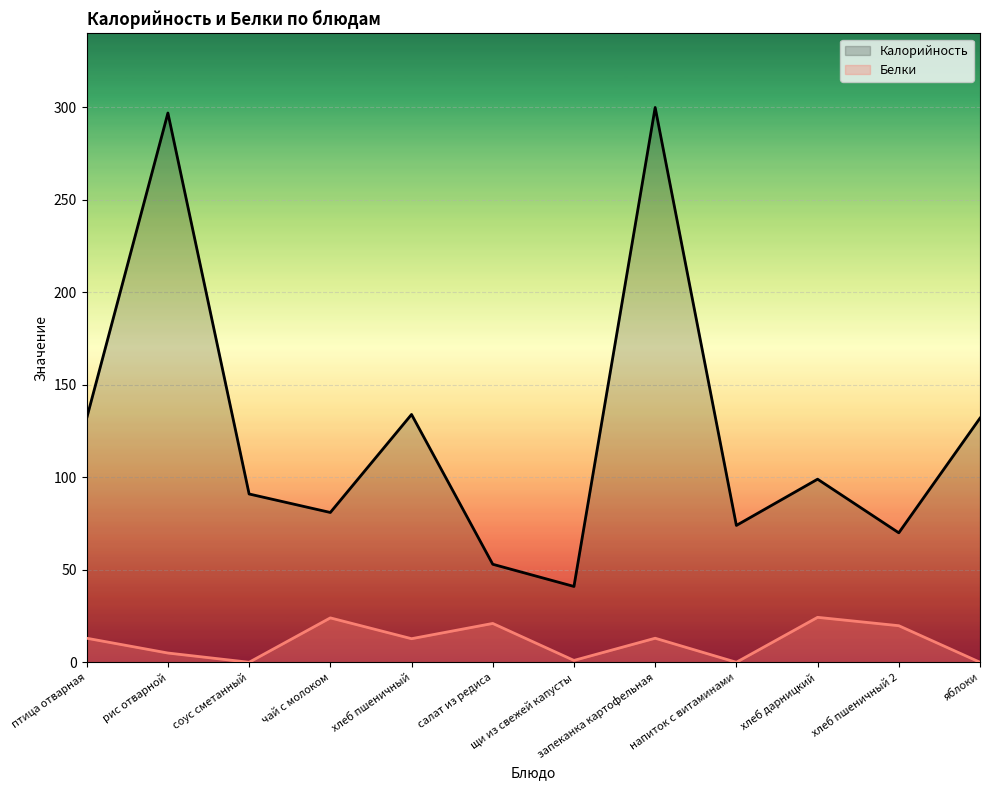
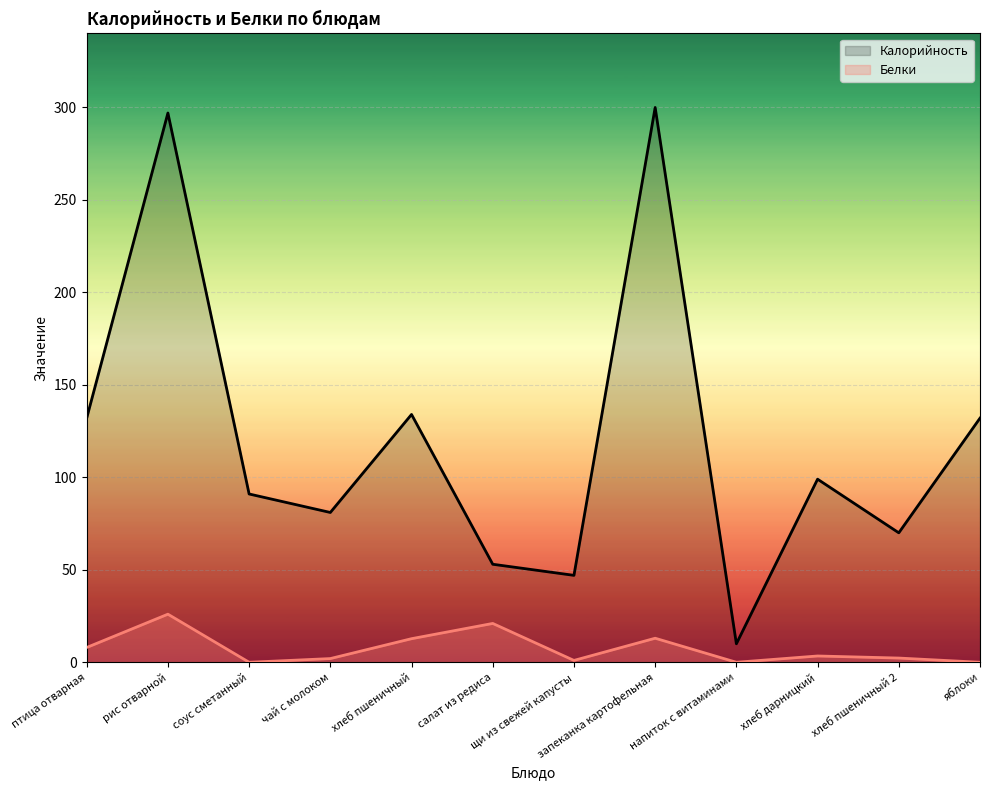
Белки, птица отварная: 13 -> 8
Белки, рис отварной: 5 -> 26
Белки, чай с молоком: 24 -> 2
Калорийность, щи из свежей капусты: 41 -> 47
Калорийность, напиток с витаминами: 74 -> 10
Белки, хлеб дарницкий: 24 -> 3
Белки, хлеб пшеничный 2: 20 -> 2
